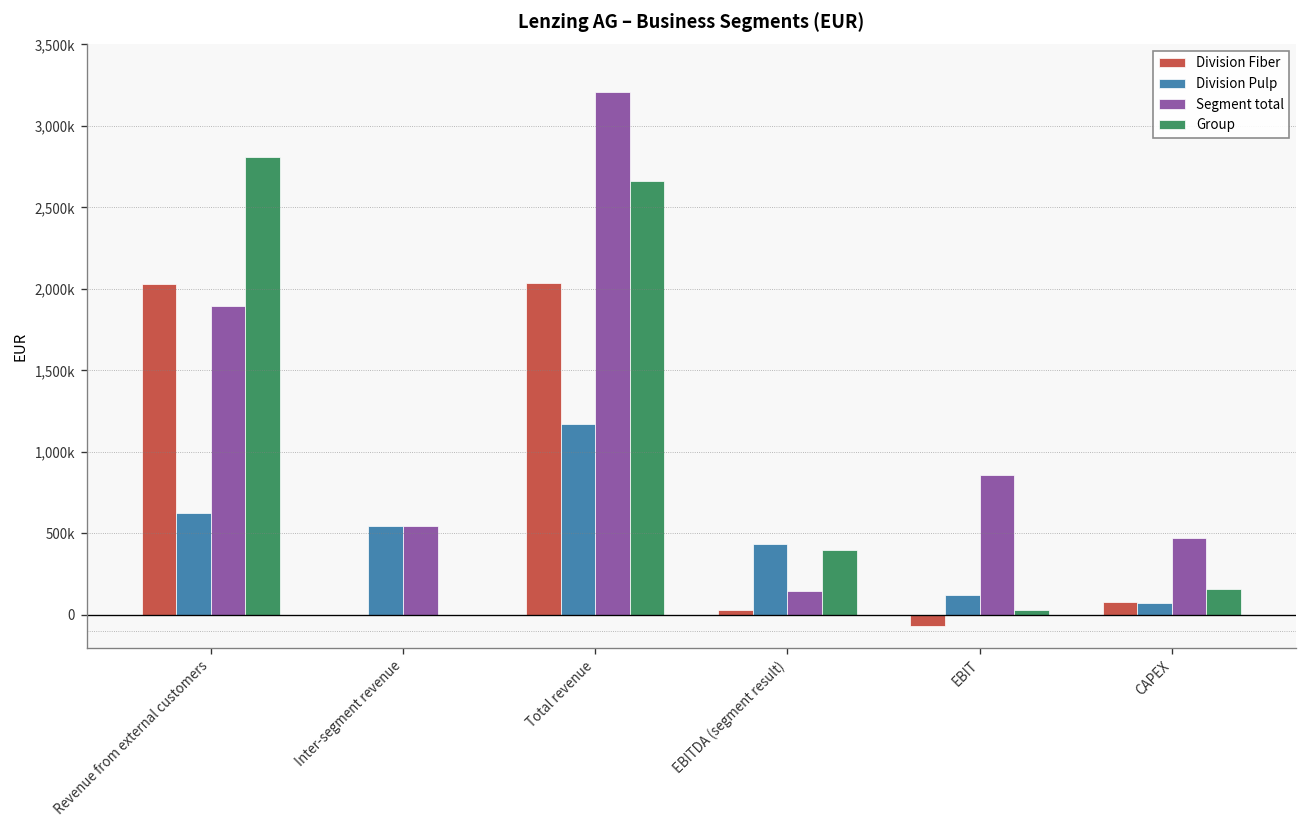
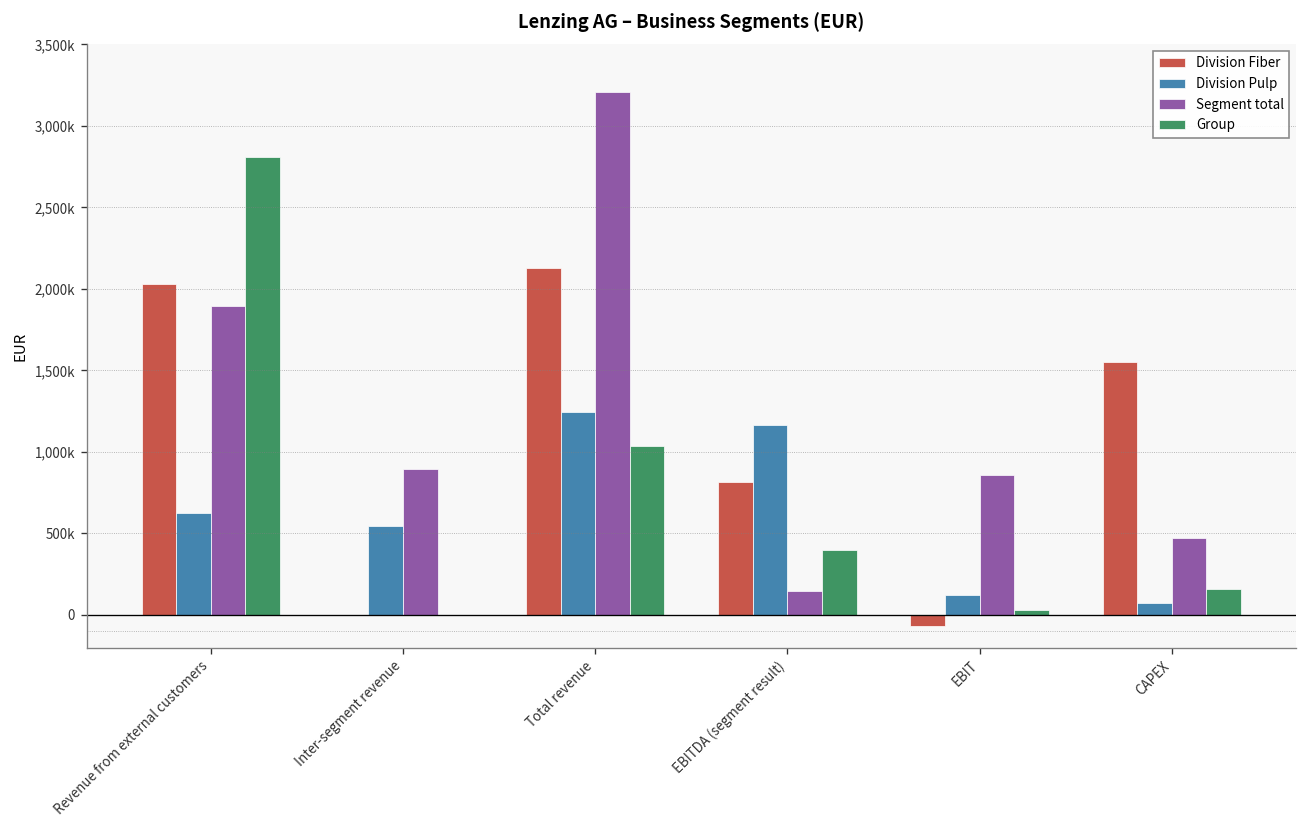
Segment total, Inter-segment revenue: 540,000 -> 900,000
Division Fiber, Total revenue: 2,030,000 -> 2,130,000
Division Pulp, Total revenue: 1,170,000 -> 1,250,000
Group, Total revenue: 2,660,000 -> 1,040,000
Division Fiber, EBITDA (segment result): 30,000 -> 820,000
Division Pulp, EBITDA (segment result): 440,000 -> 1,170,000
Division Fiber, CAPEX: 80,000 -> 1,550,000
